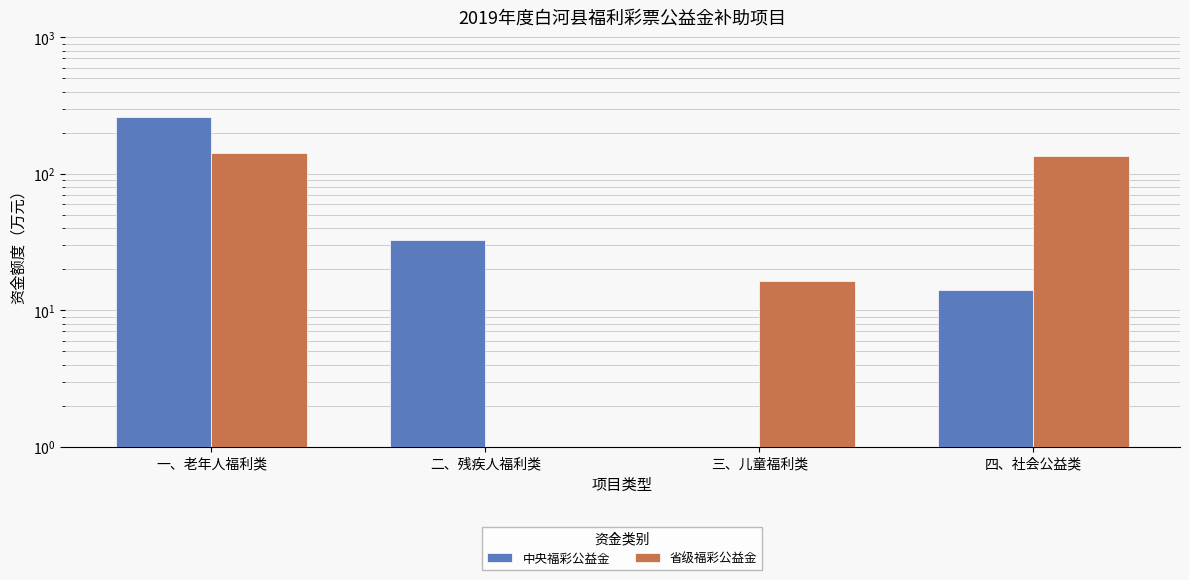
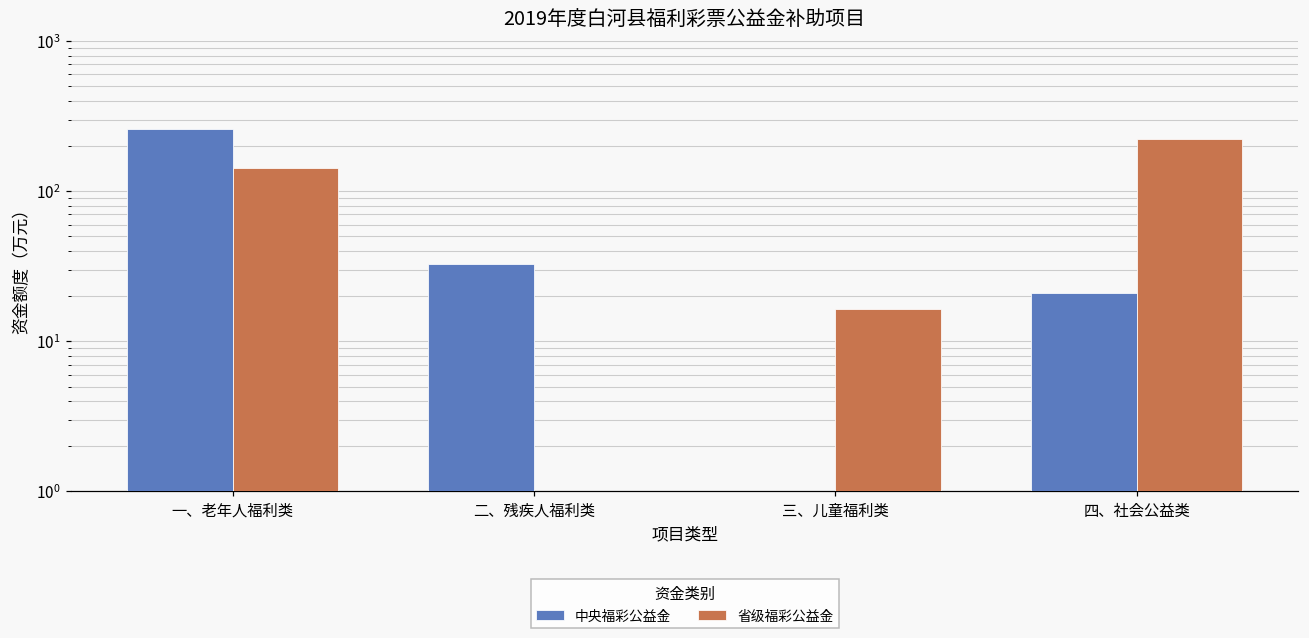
中央福彩公益金, 四、社会公益类: 14 -> 21
省级福彩公益金, 四、社会公益类: 130 -> 220
